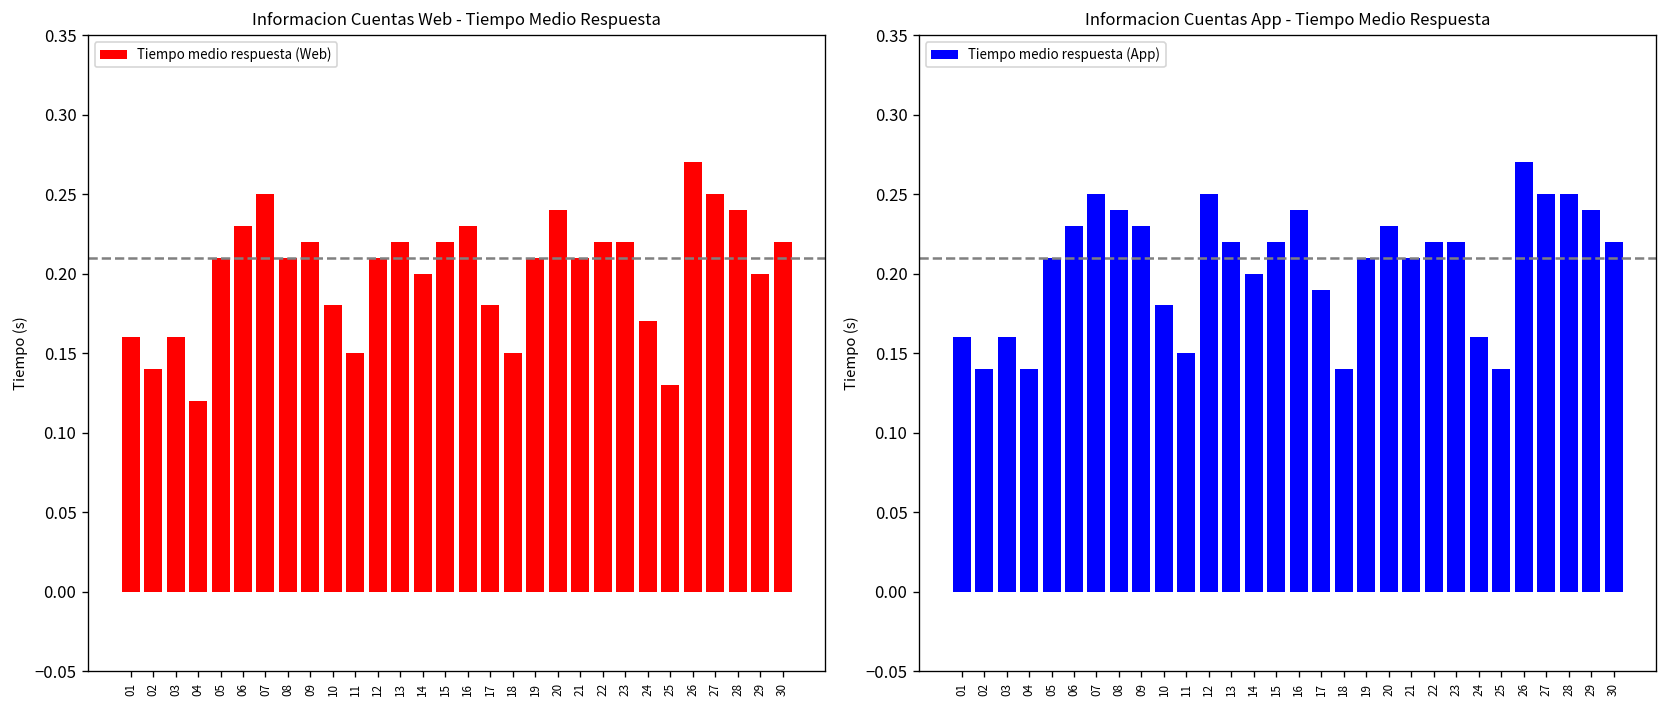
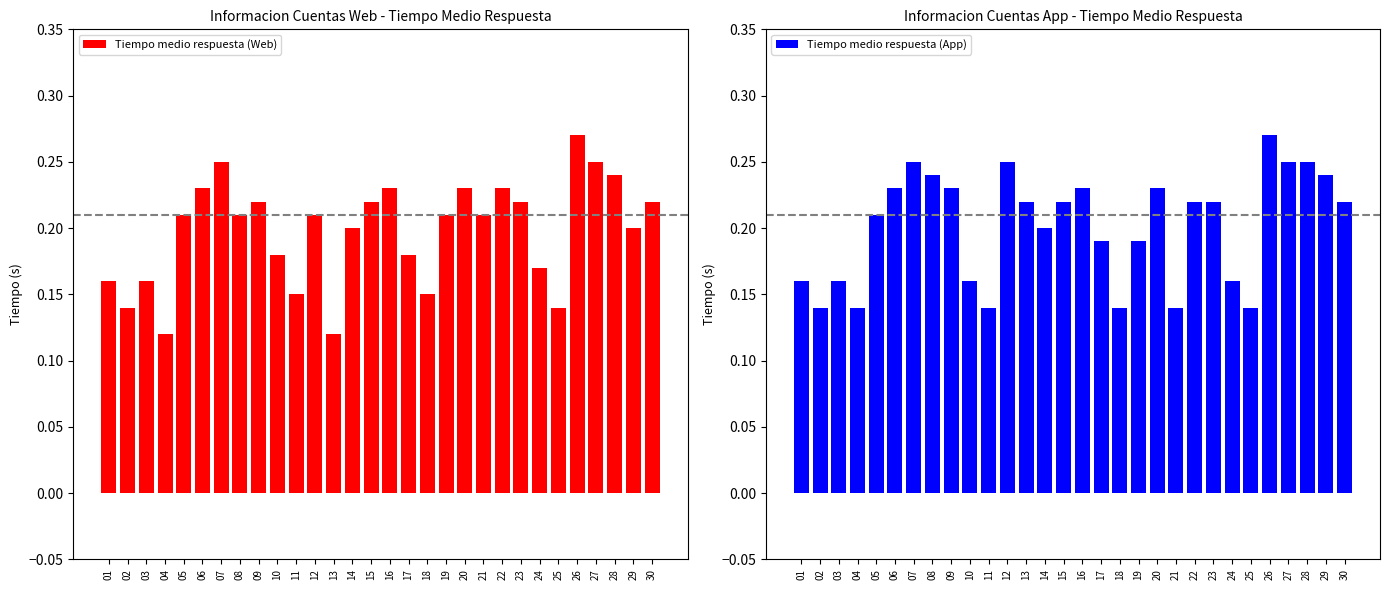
Informacion Cuentas Web - Tiempo Medio Respuesta, 13: 0.22 -> 0.12
Informacion Cuentas Web - Tiempo Medio Respuesta, 20: 0.24 -> 0.23
Informacion Cuentas Web - Tiempo Medio Respuesta, 22: 0.22 -> 0.23
Informacion Cuentas Web - Tiempo Medio Respuesta, 25: 0.13 -> 0.14
Informacion Cuentas App - Tiempo Medio Respuesta, 10: 0.18 -> 0.16
Informacion Cuentas App - Tiempo Medio Respuesta, 11: 0.15 -> 0.14
Informacion Cuentas App - Tiempo Medio Respuesta, 16: 0.24 -> 0.23
Informacion Cuentas App - Tiempo Medio Respuesta, 19: 0.21 -> 0.19
Informacion Cuentas App - Tiempo Medio Respuesta, 21: 0.21 -> 0.14
